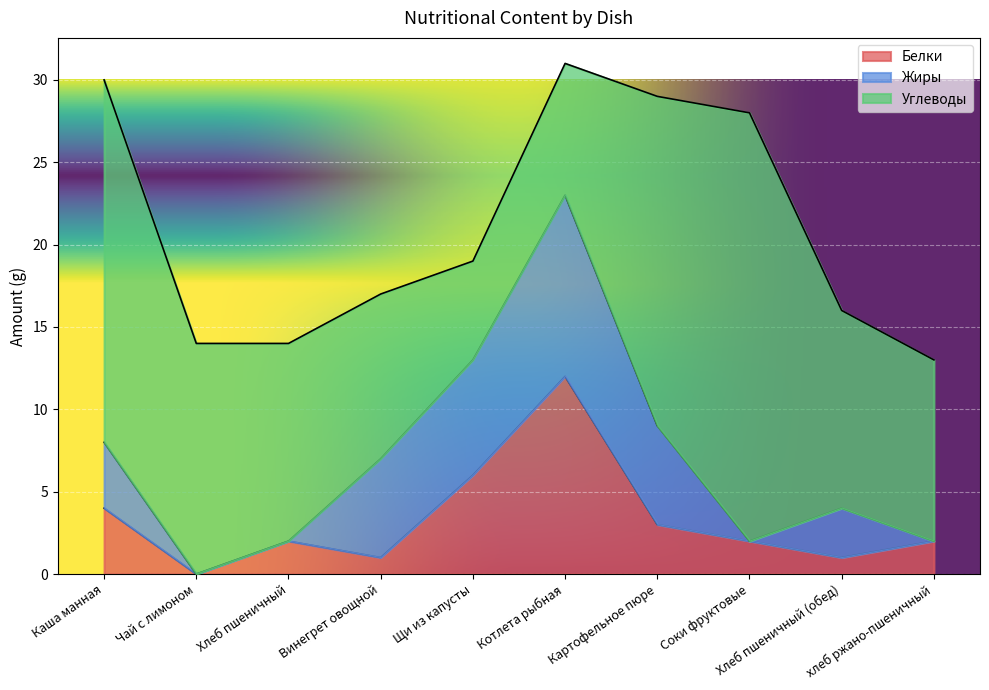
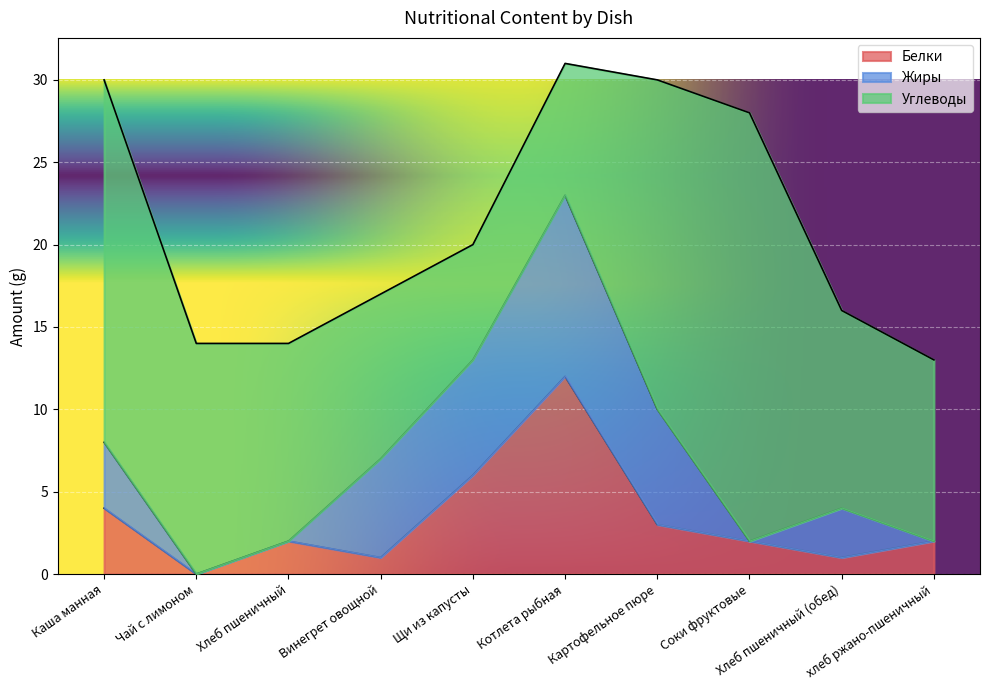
Углеводы, Щи из капусты: 6 -> 7
Жиры, Картофельное пюре: 6 -> 7
